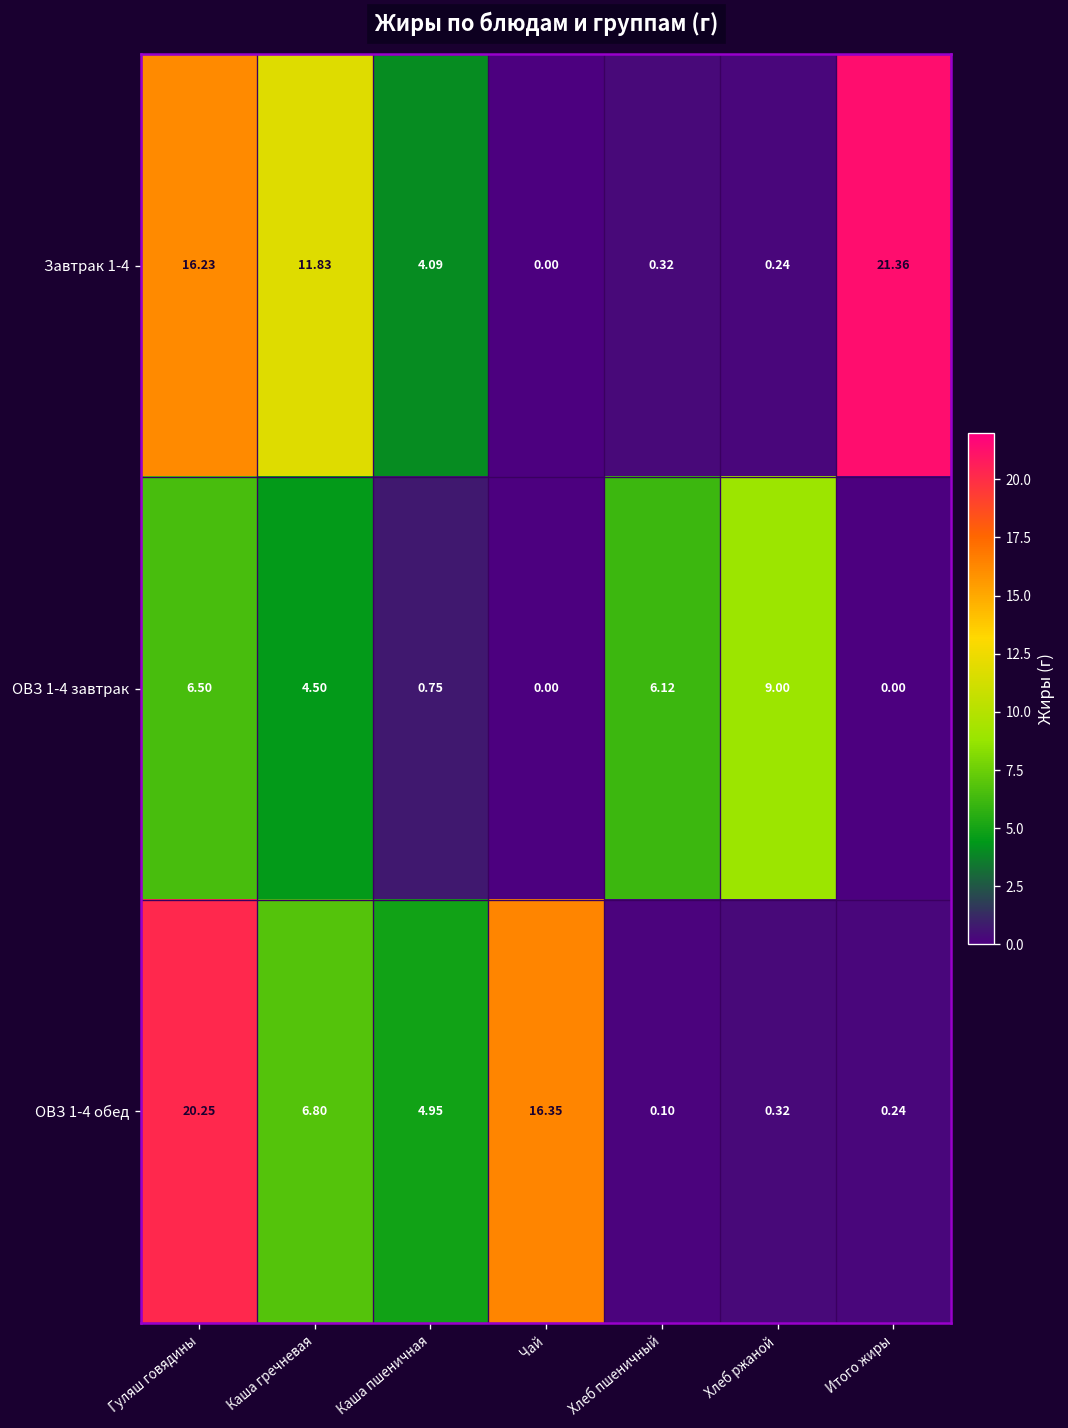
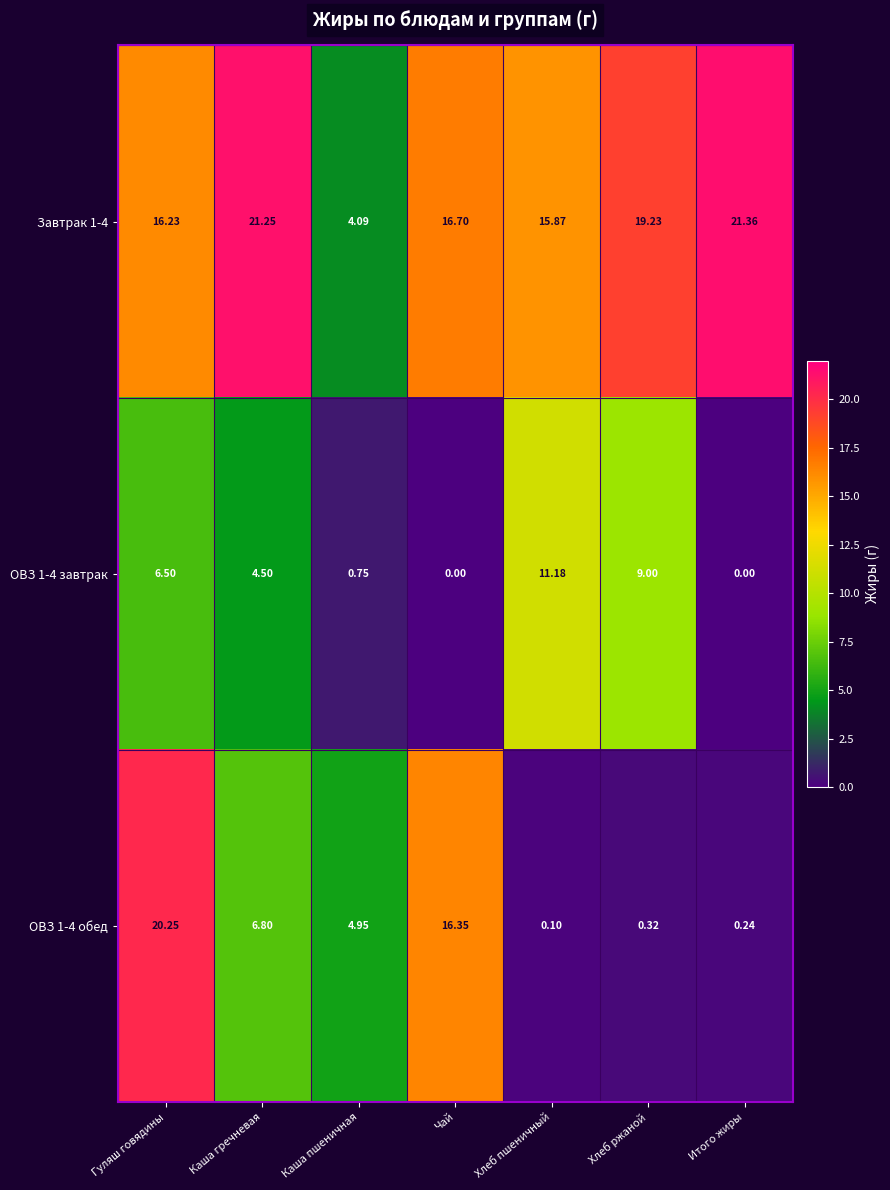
Завтрак 1-4, Каша гречневая: 11.83 -> 21.25
Завтрак 1-4, Чай: 0.00 -> 16.70
Завтрак 1-4, Хлеб пшеничный: 0.32 -> 15.87
Завтрак 1-4, Хлеб ржаной: 0.24 -> 19.23
ОВЗ 1-4 завтрак, Хлеб пшеничный: 6.12 -> 11.18
